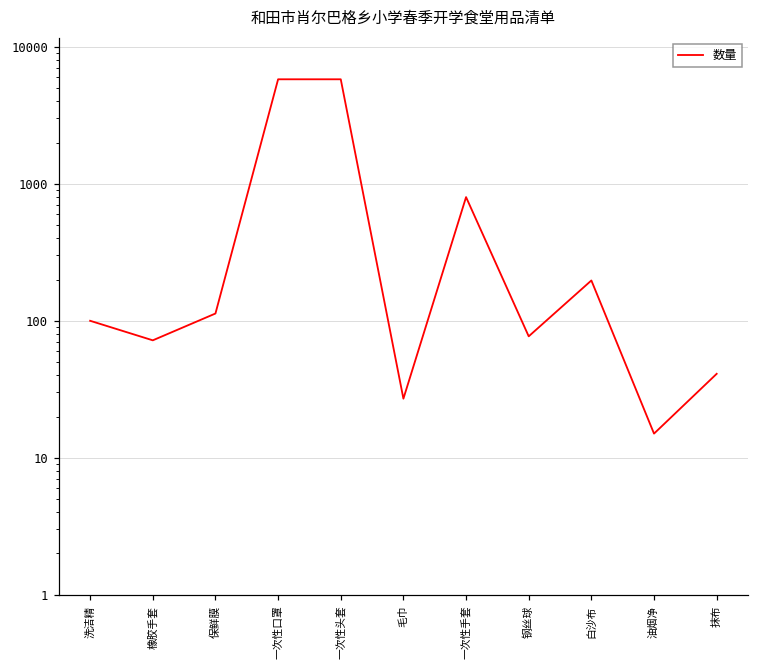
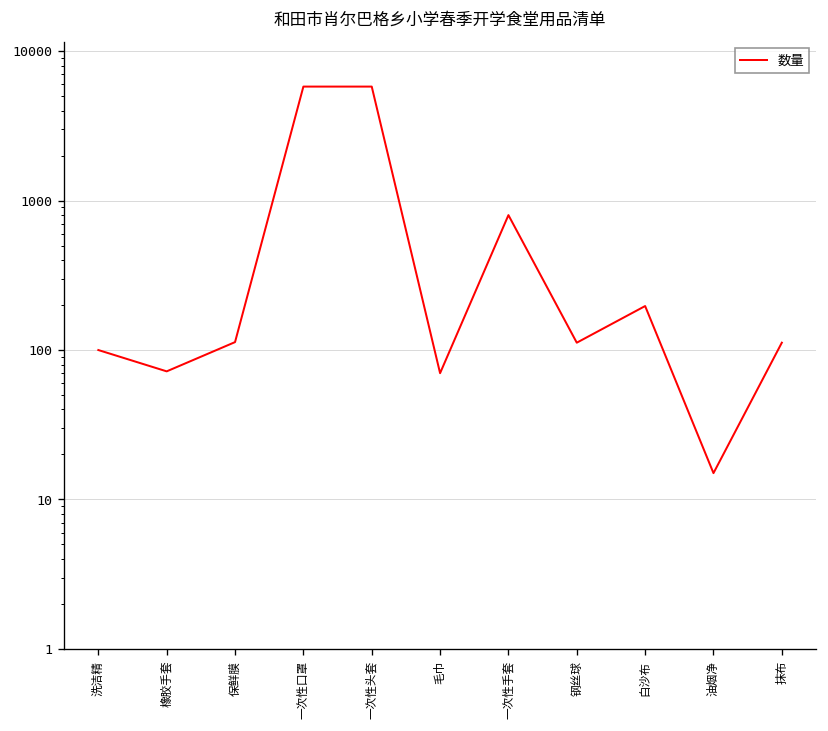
毛巾: 27 -> 70
钢丝球: 80 -> 110
抹布: 41 -> 110
